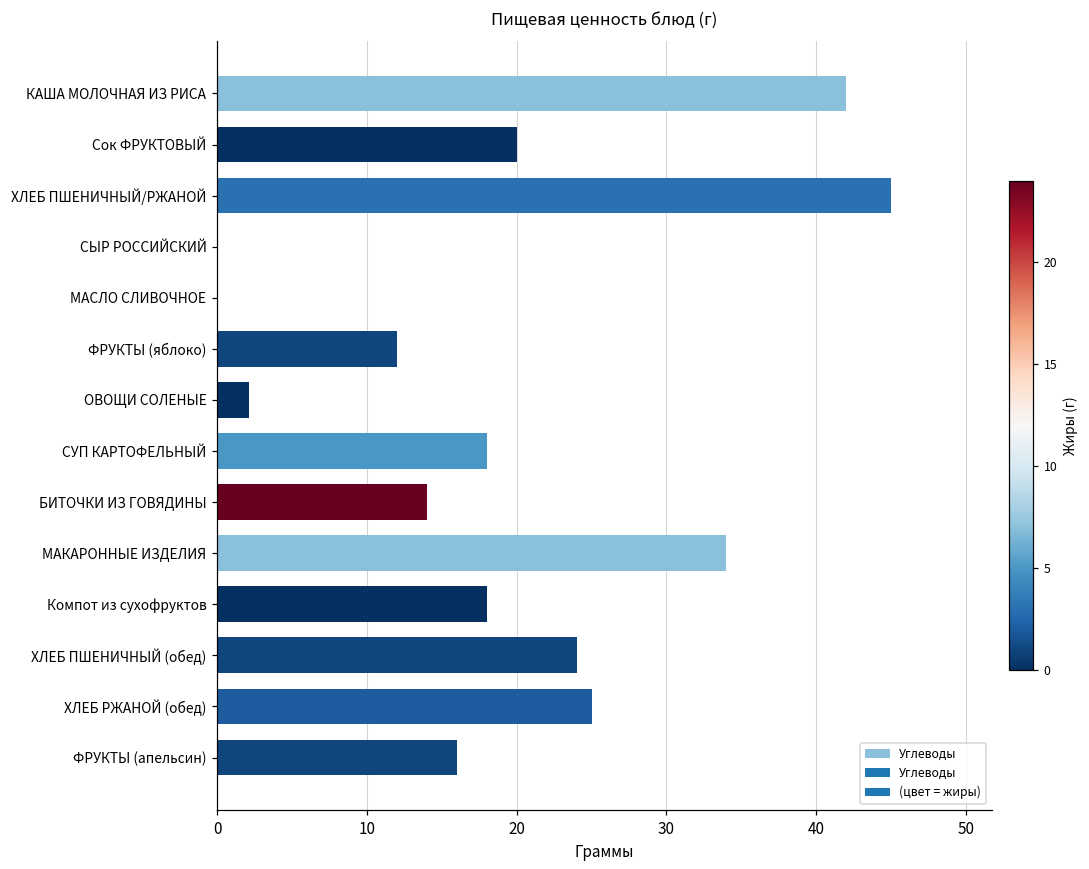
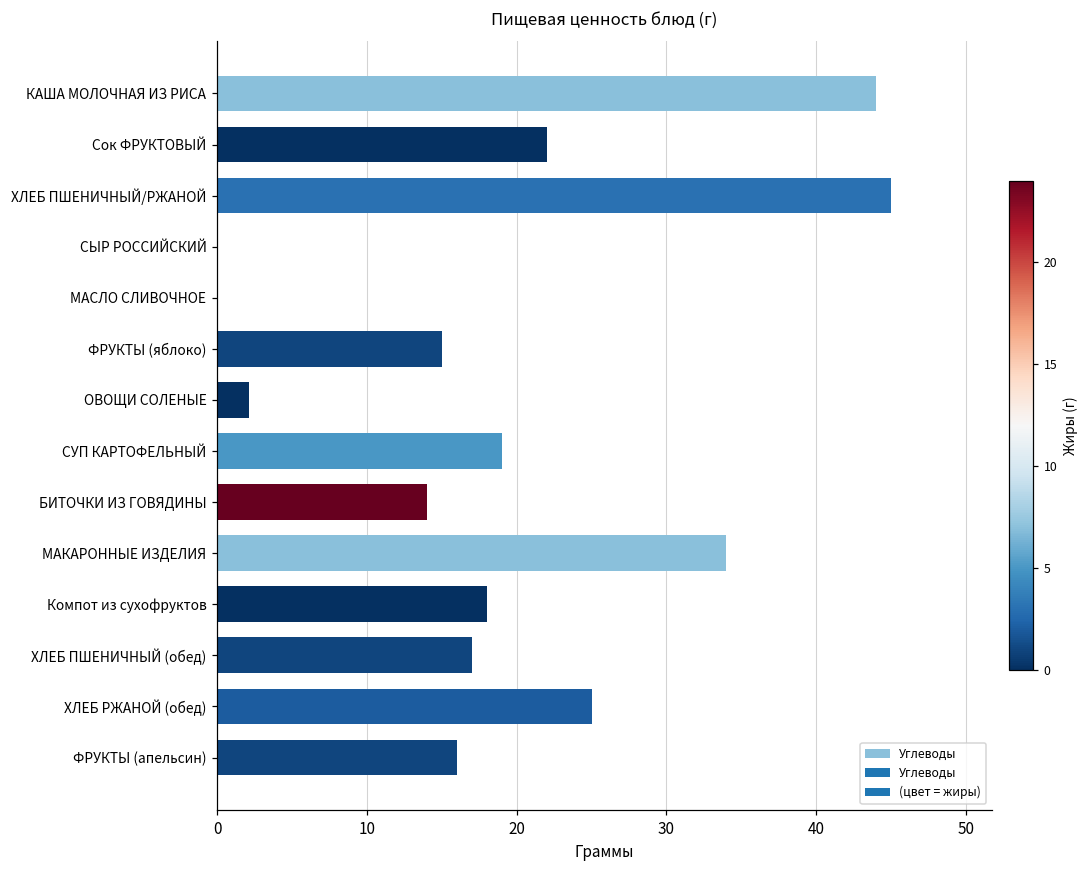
КАША МОЛОЧНАЯ ИЗ РИСА: 42 -> 44
Сок ФРУКТОВЫЙ: 20 -> 22
ФРУКТЫ (яблоко): 12 -> 15
СУП КАРТОФЕЛЬНЫЙ: 18 -> 19
ХЛЕБ ПШЕНИЧНЫЙ (обед): 24 -> 17
